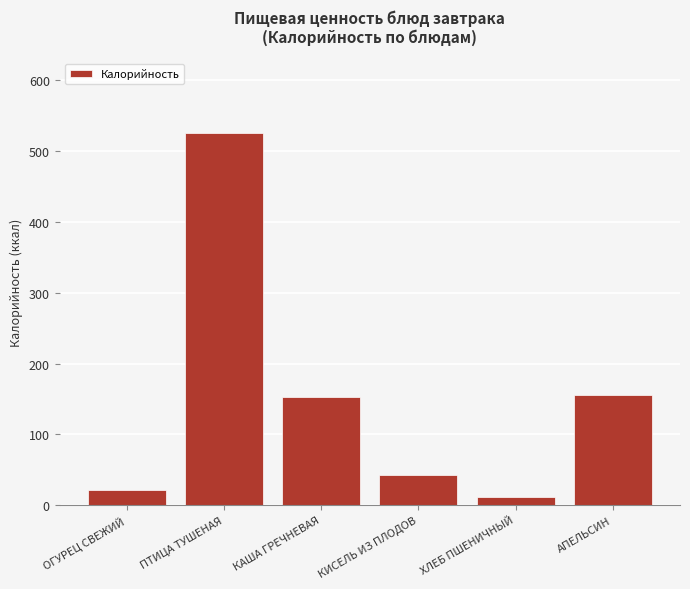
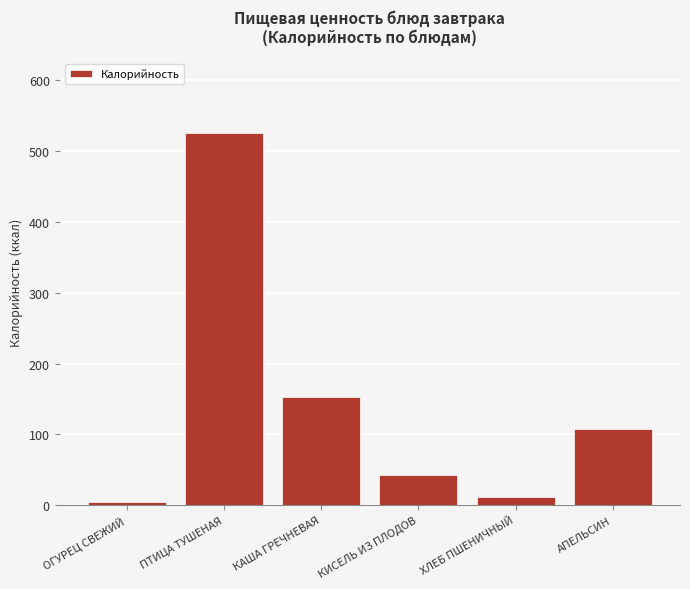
ОГУРЕЦ СВЕЖИЙ: 20 -> 10
АПЕЛЬСИН: 160 -> 110
